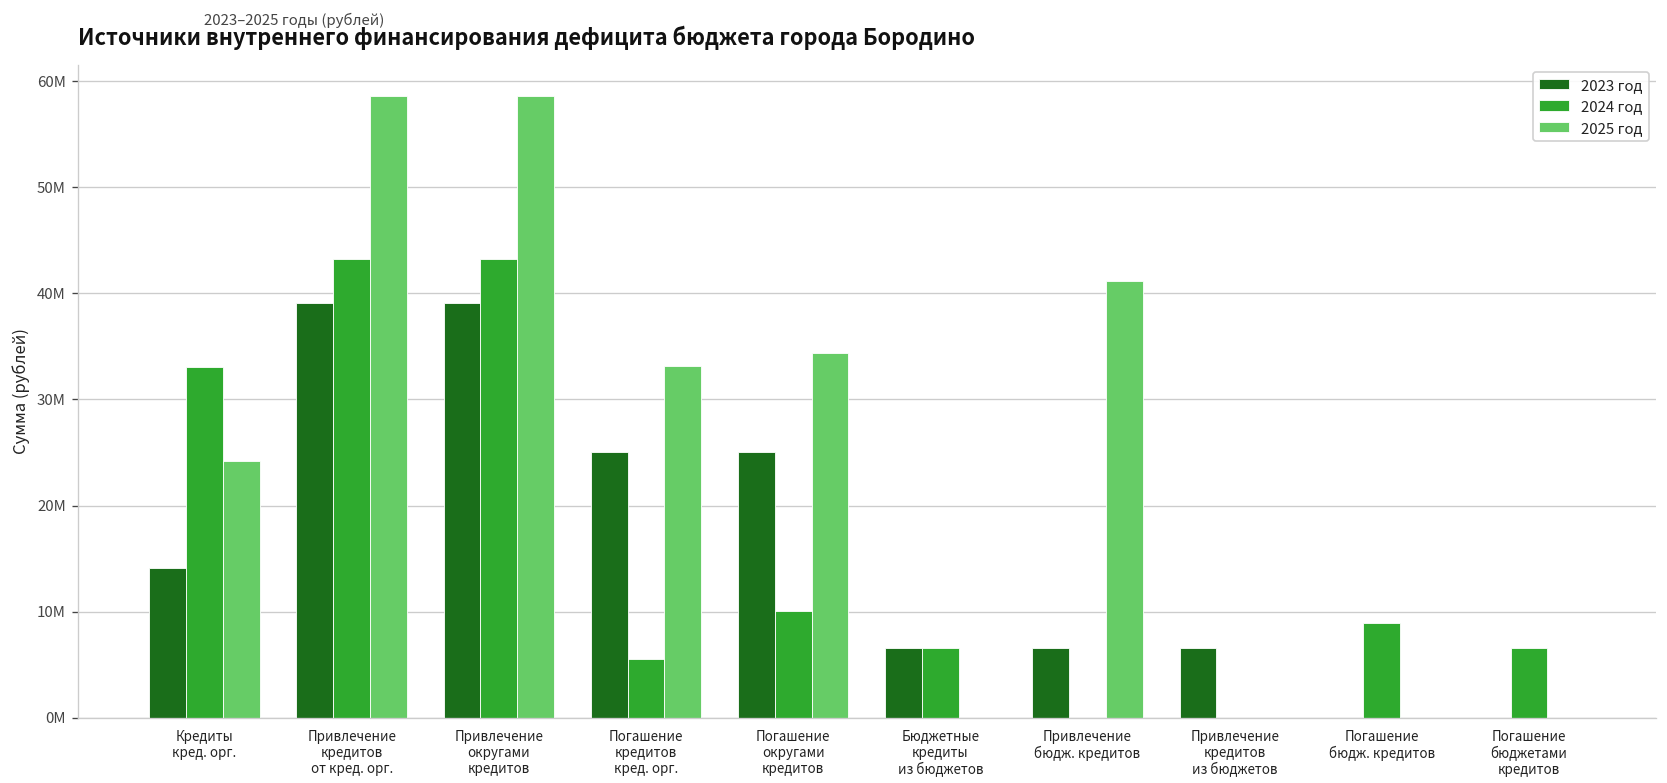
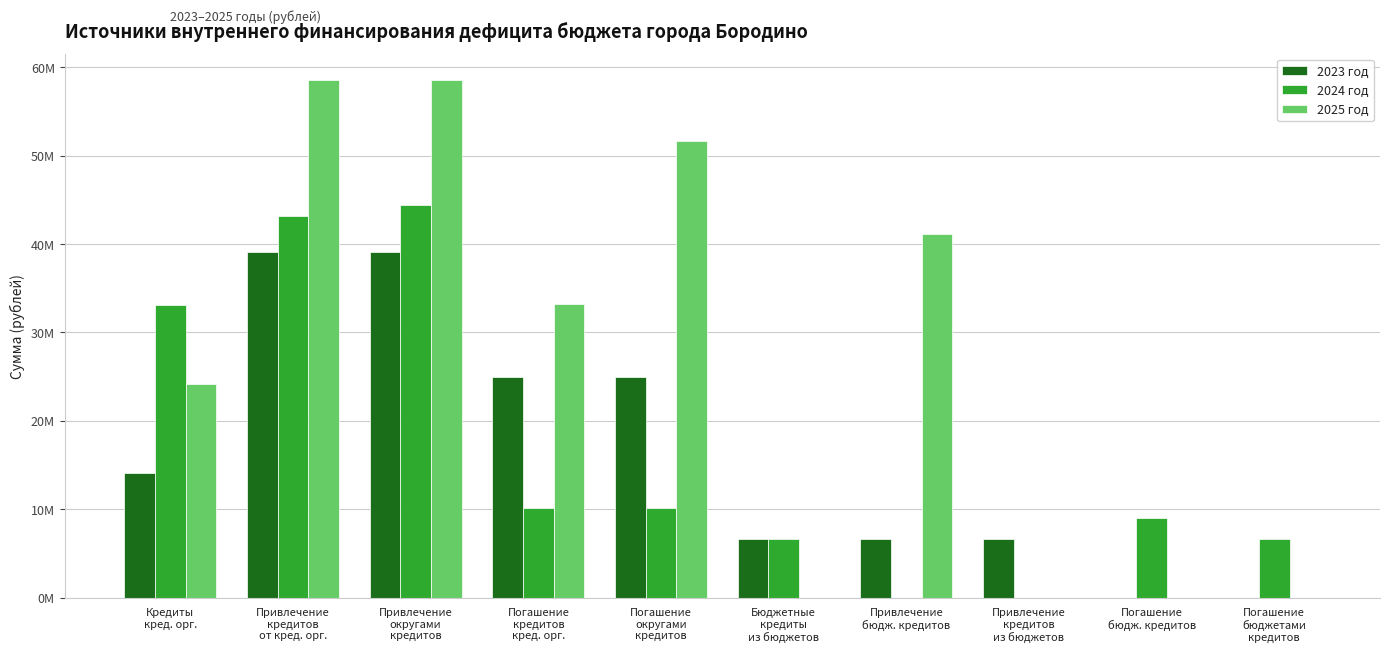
2024 год, Привлечение округами кредитов: 43000000 -> 44000000
2024 год, Погашение кредитов кред. орг.: 6000000 -> 10000000
2025 год, Погашение округами кредитов: 34000000 -> 52000000
